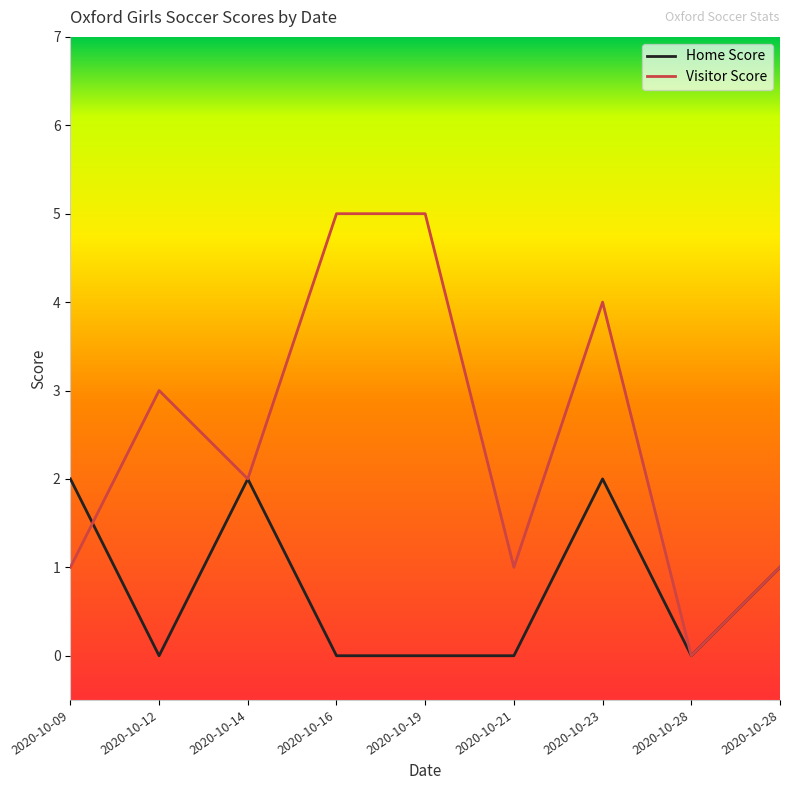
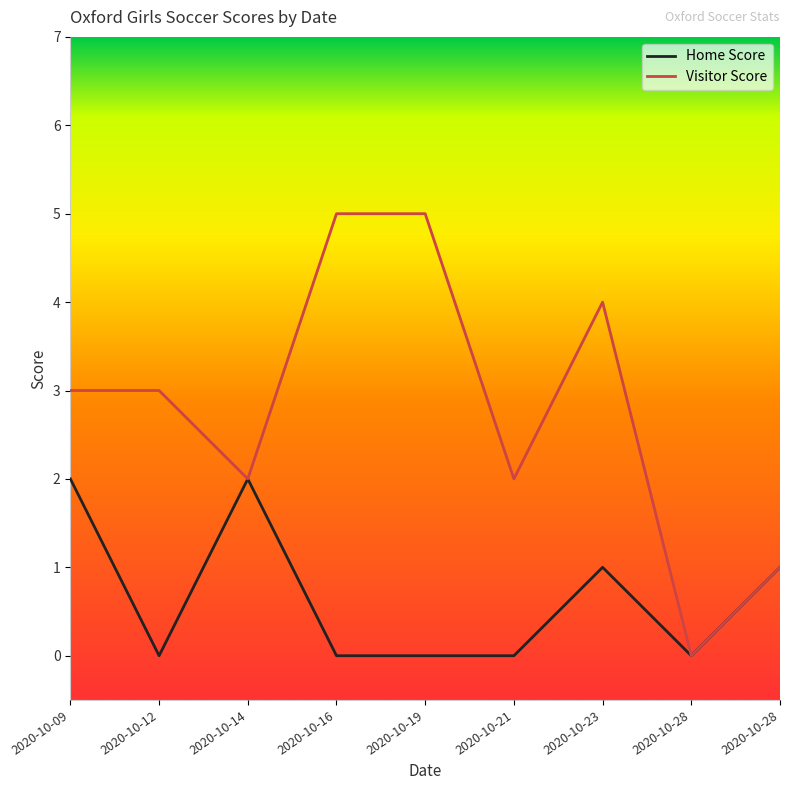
Visitor Score, 2020-10-09: 1 -> 3
Visitor Score, 2020-10-21: 1 -> 2
Home Score, 2020-10-23: 2 -> 1
